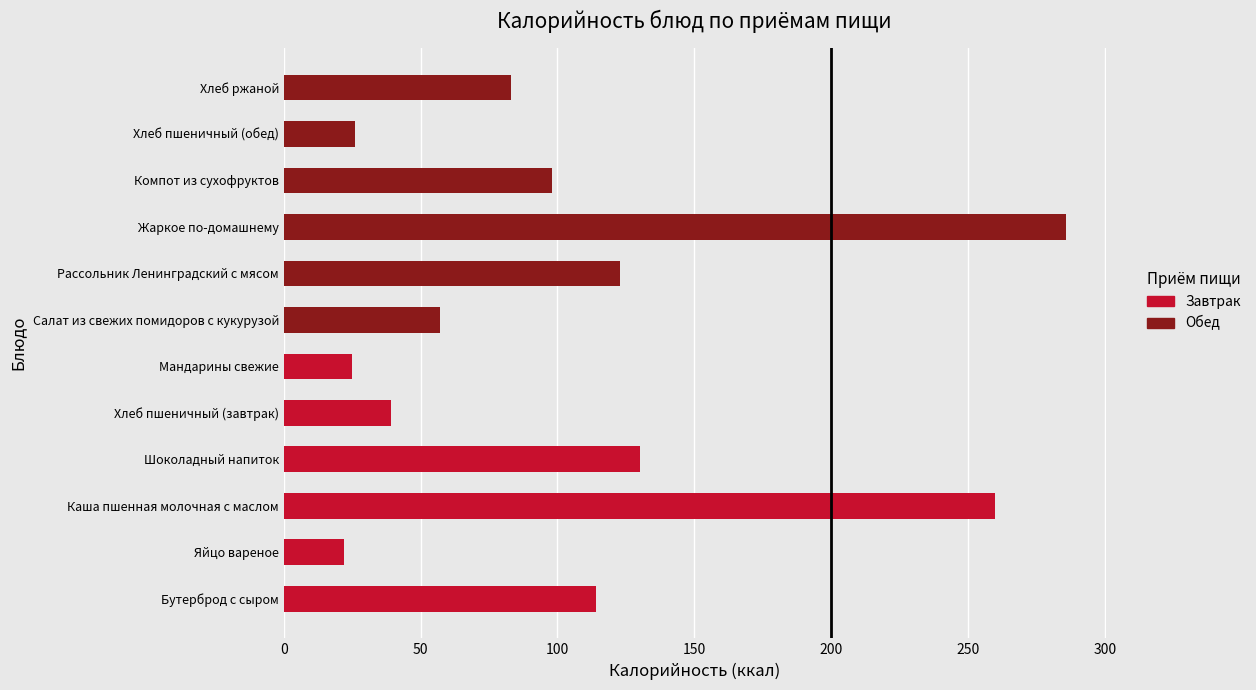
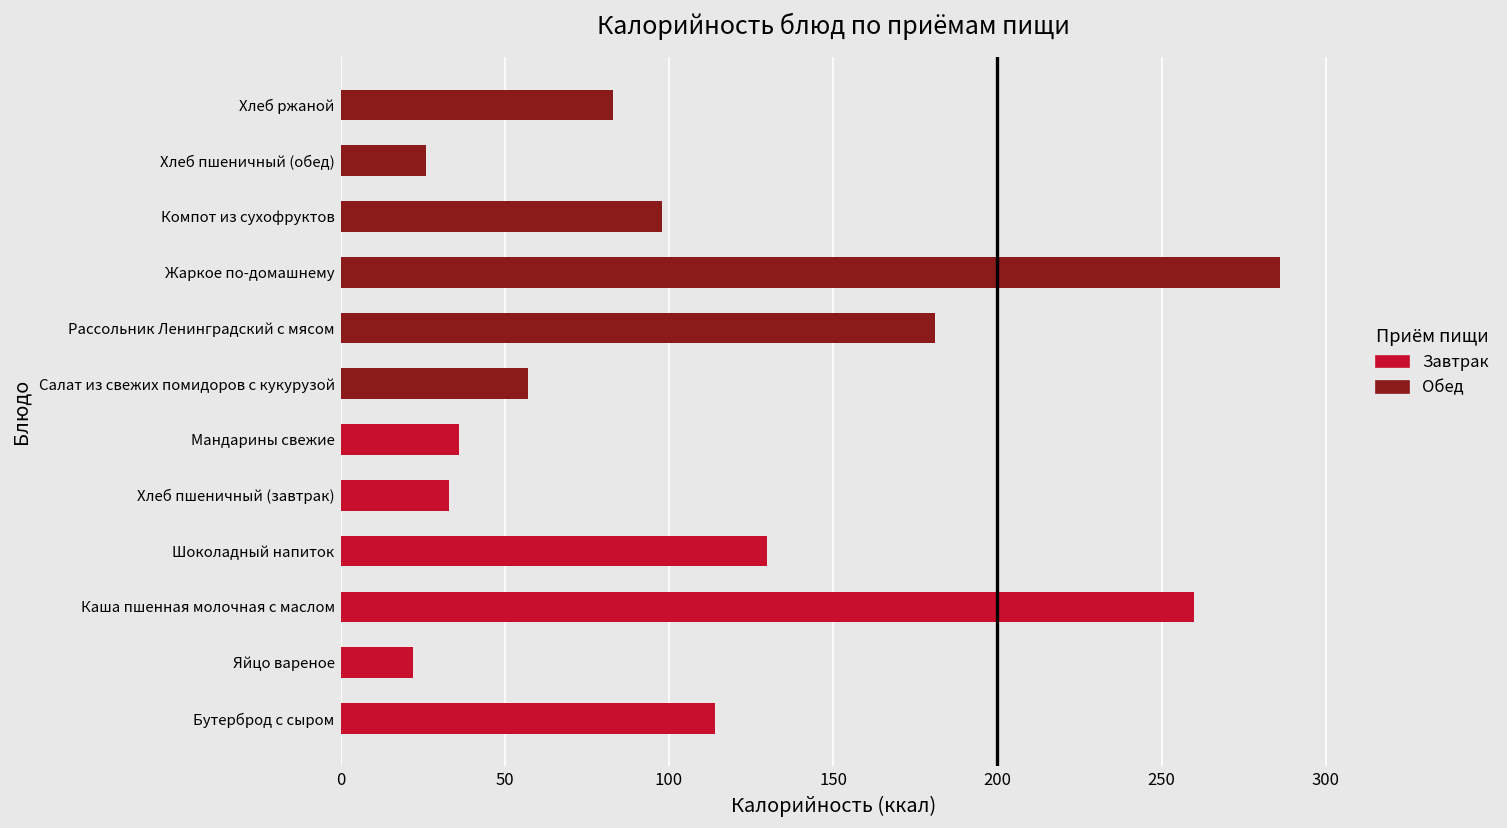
Обед, Рассольник Ленинградский с мясом: 123 -> 181
Завтрак, Мандарины свежие: 25 -> 36
Завтрак, Хлеб пшеничный (завтрак): 39 -> 33
